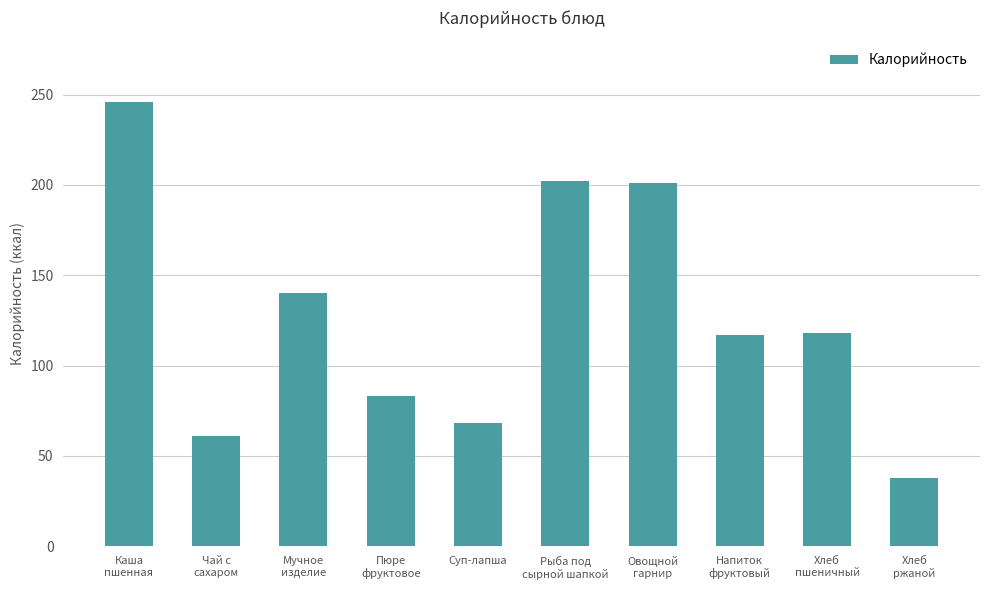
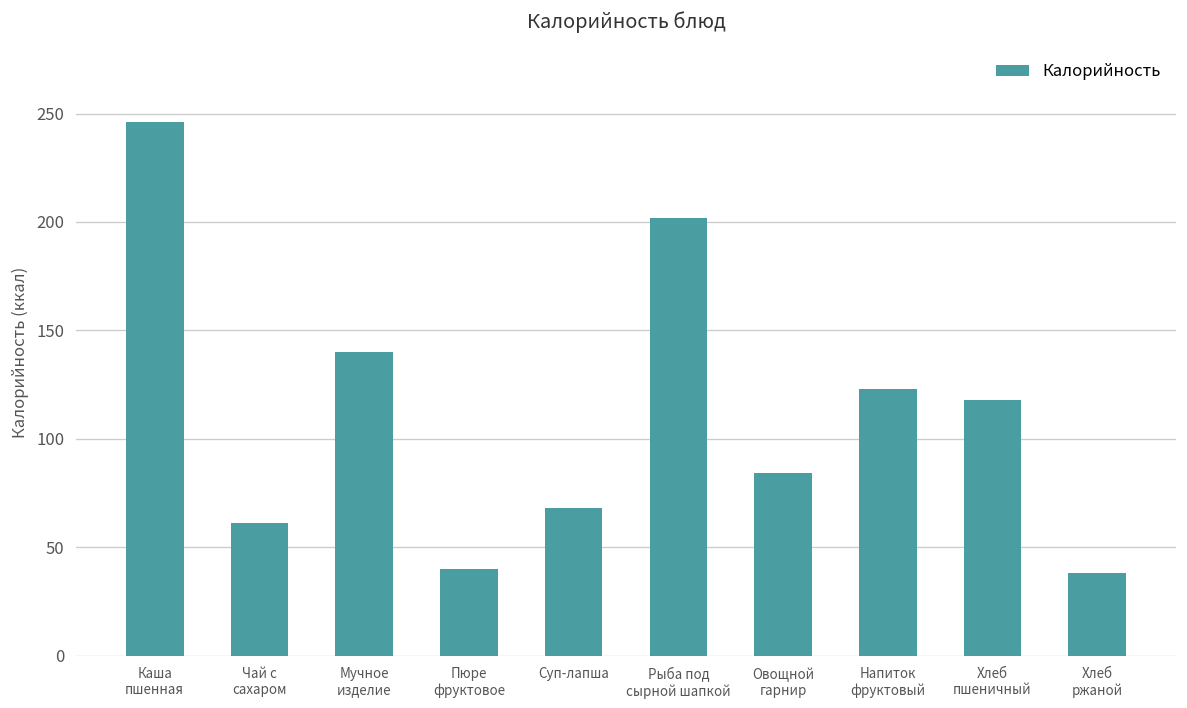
Пюре фруктовое: 83 -> 40
Овощной гарнир: 201 -> 84
Напиток фруктовый: 117 -> 123
